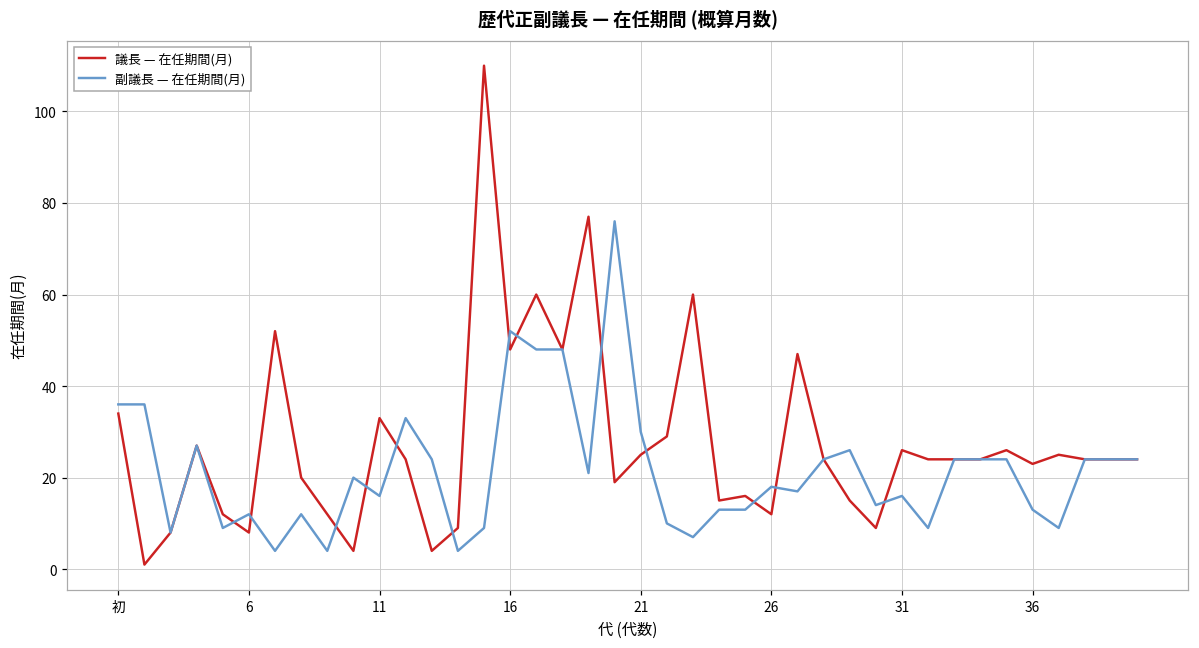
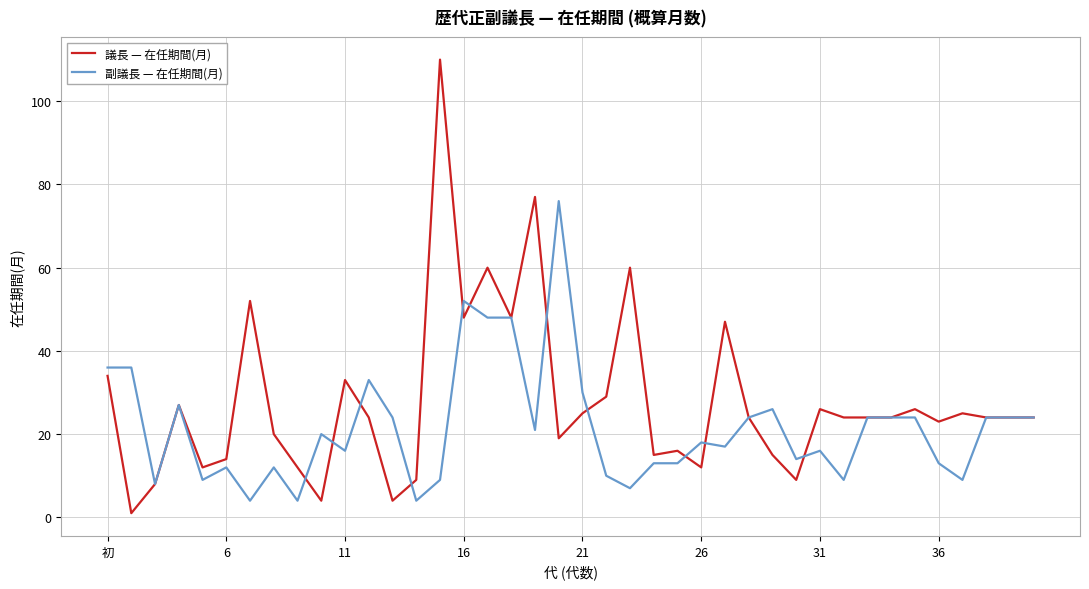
議長 — 在任期間(月), 6: 8 -> 14
